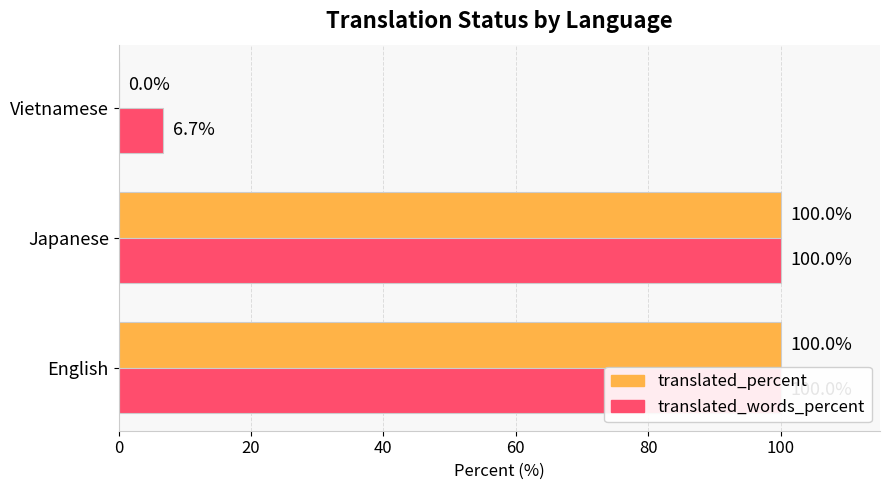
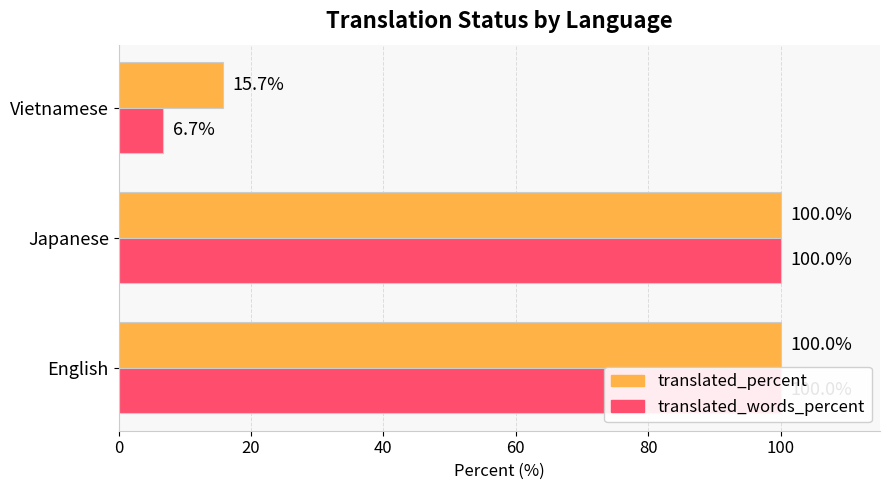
translated_percent, Vietnamese: 0.0% -> 15.7%
